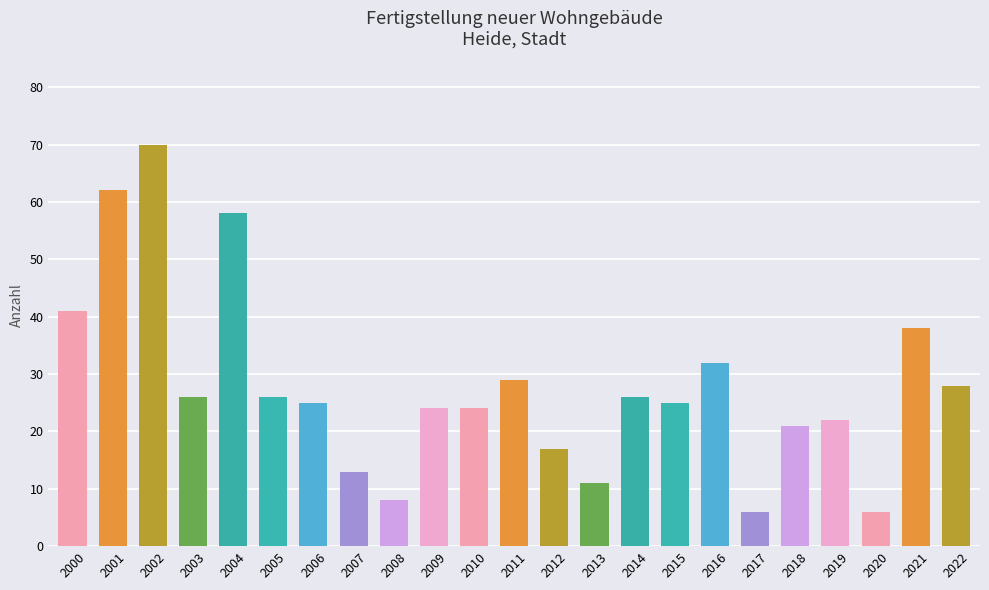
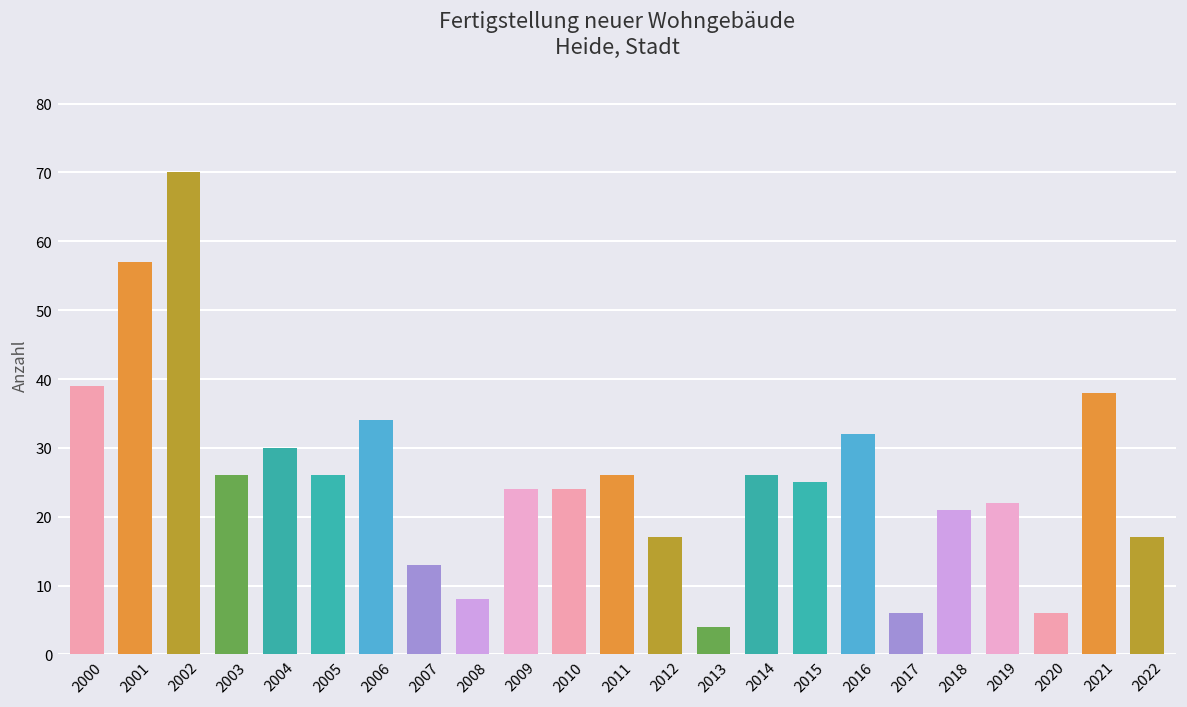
2000: 41 -> 39
2001: 62 -> 57
2004: 58 -> 30
2006: 25 -> 34
2011: 29 -> 26
2013: 11 -> 4
2022: 28 -> 17
